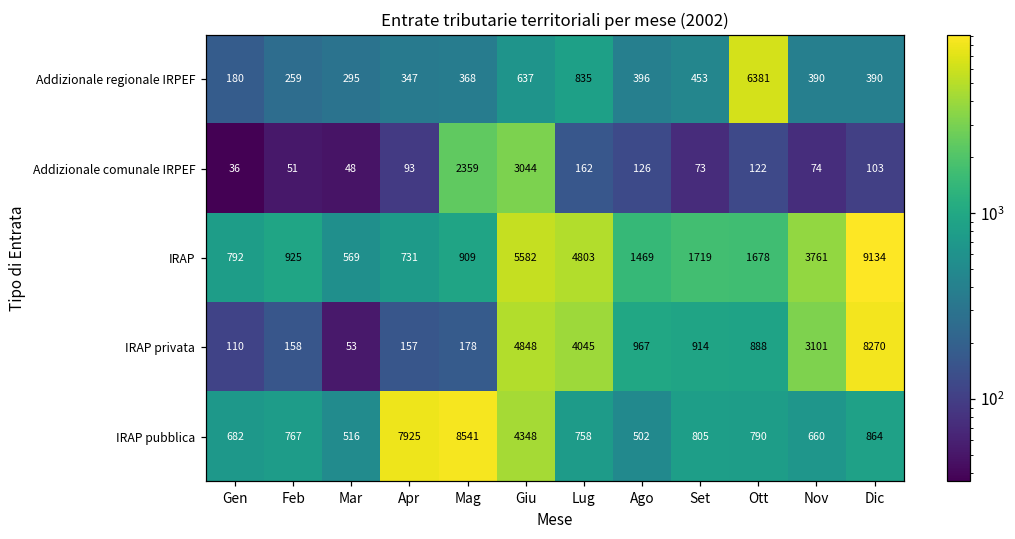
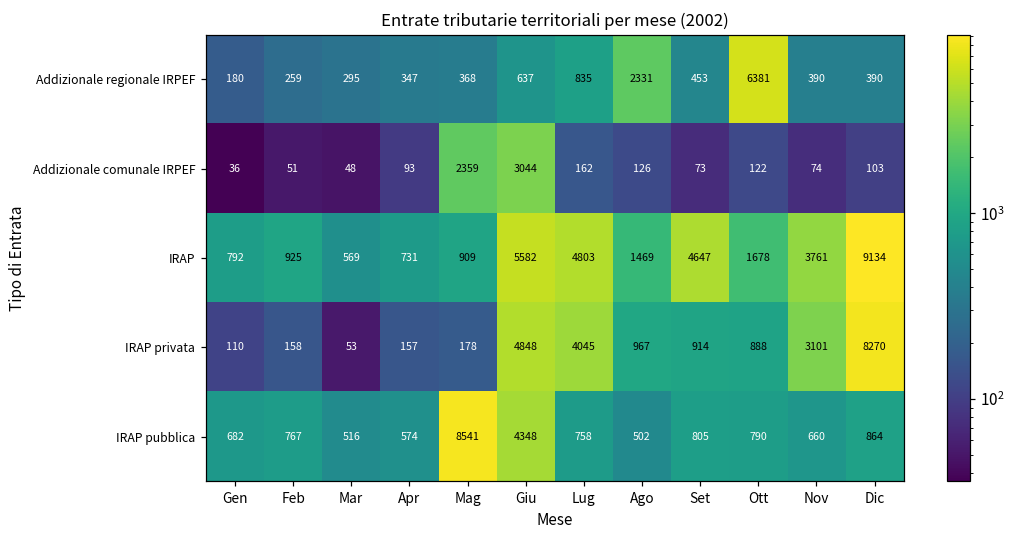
Addizionale regionale IRPEF, Ago: 396 -> 2331
IRAP, Set: 1719 -> 4647
IRAP pubblica, Apr: 7925 -> 574
